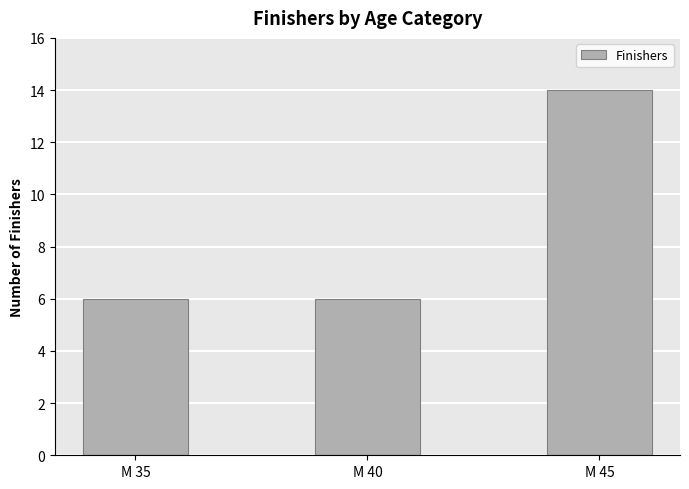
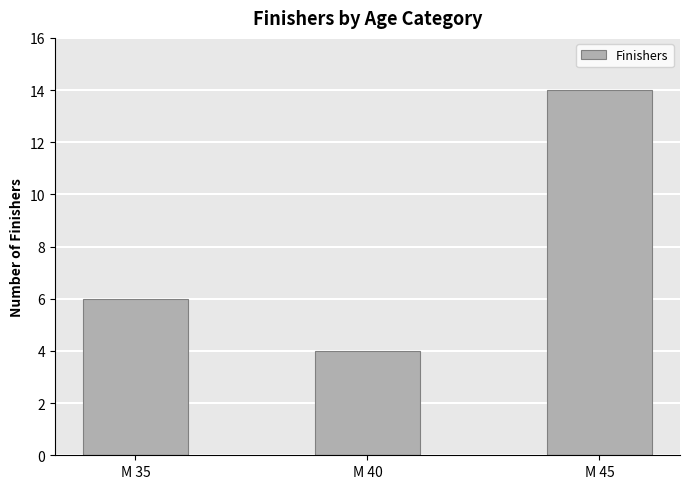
M 40: 6 -> 4
